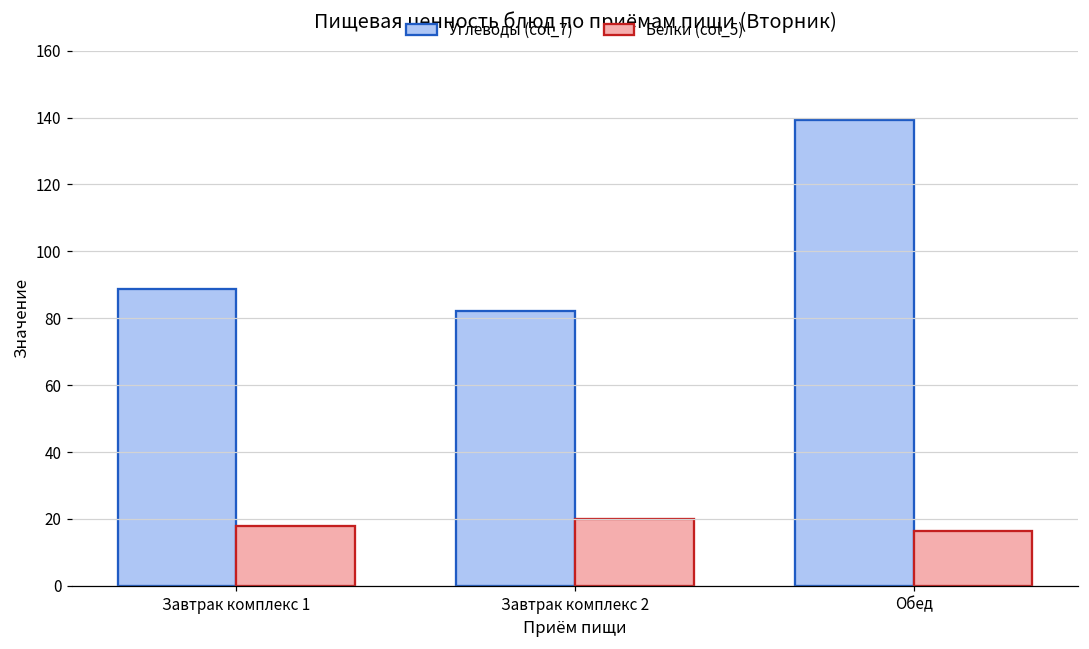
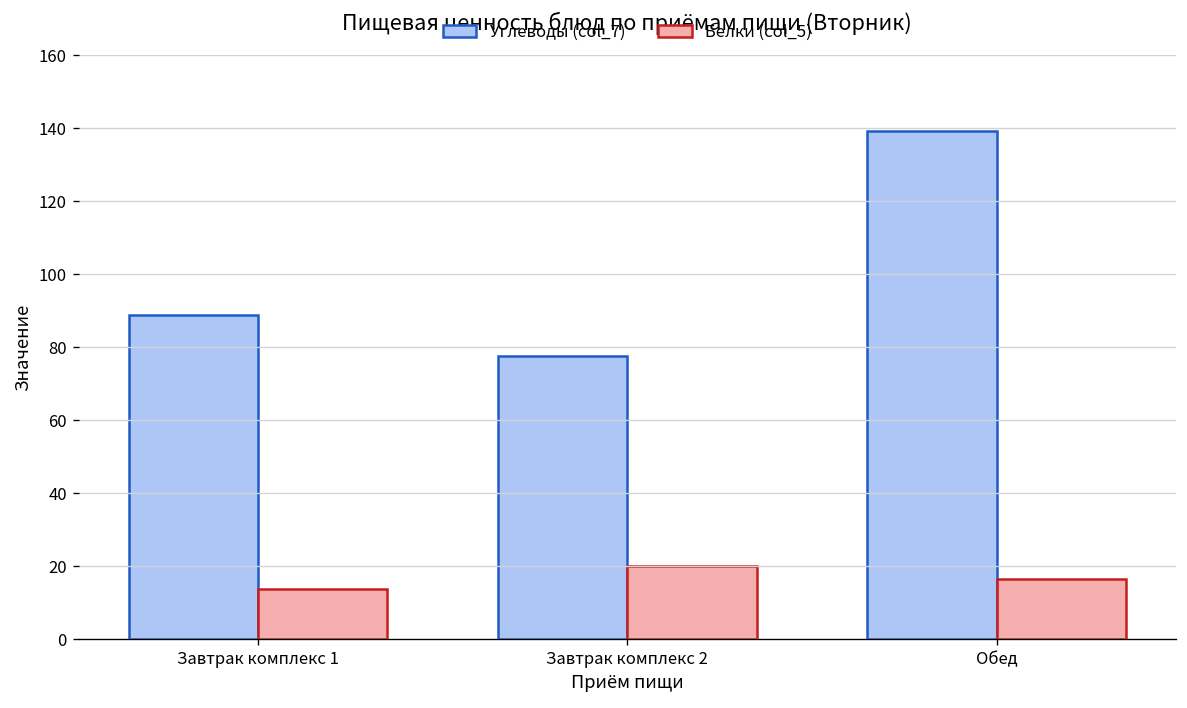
Белки (col_5), Завтрак комплекс 1: 18 -> 14
Углеводы (col_7), Завтрак комплекс 2: 82 -> 78
